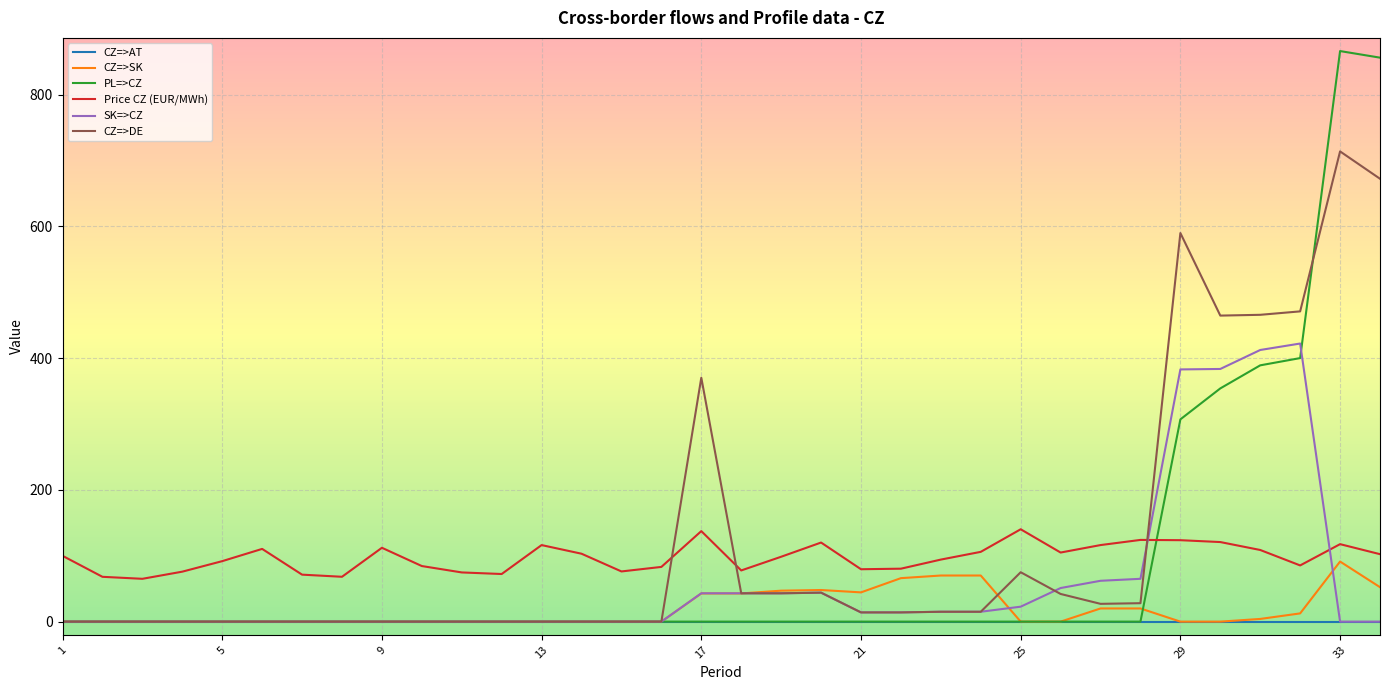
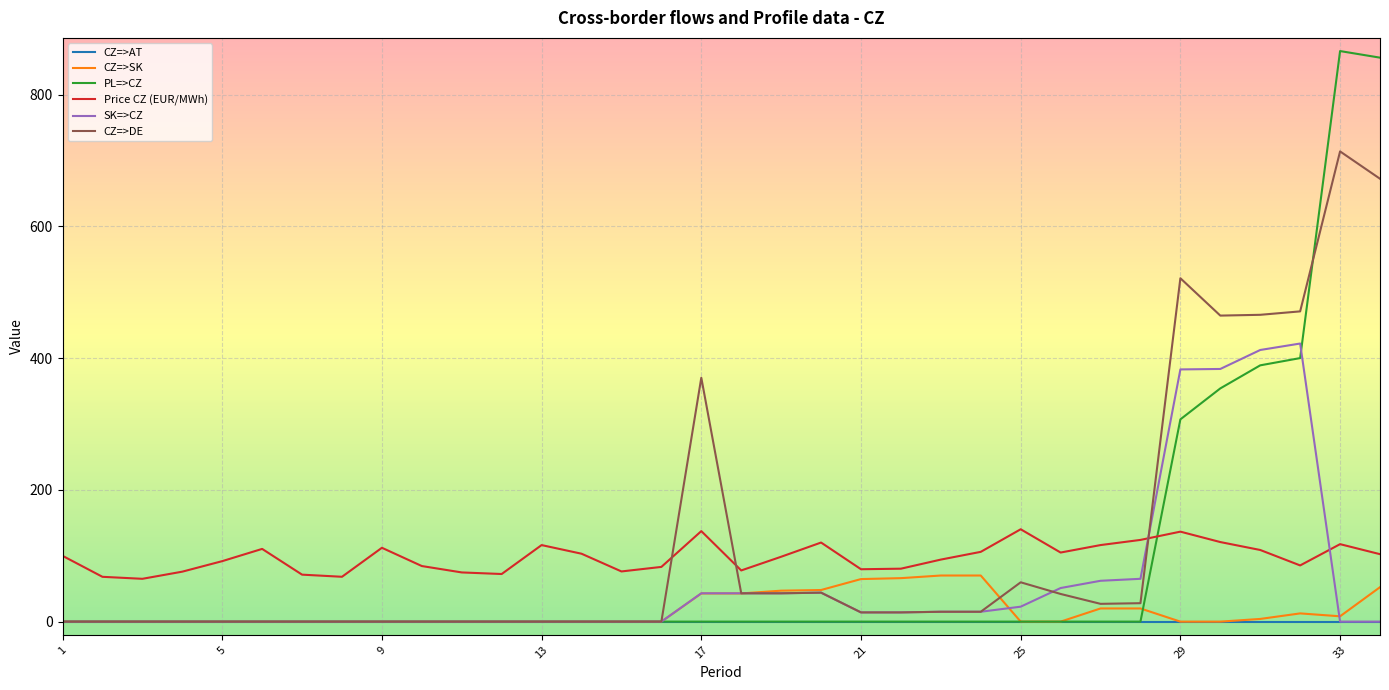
CZ=>SK, 21: 40 -> 60
CZ=>DE, 25: 80 -> 60
Price CZ (EUR/MWh), 29: 120 -> 140
CZ=>DE, 29: 590 -> 520
CZ=>SK, 33: 90 -> 10
